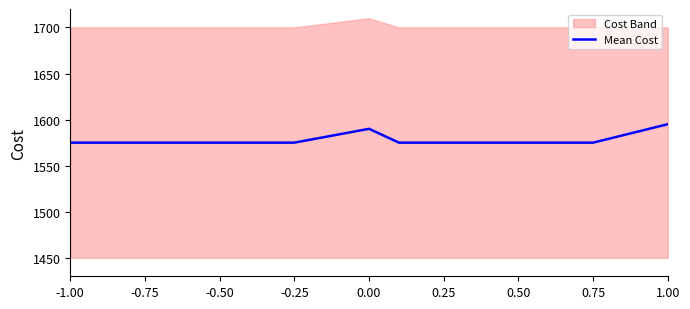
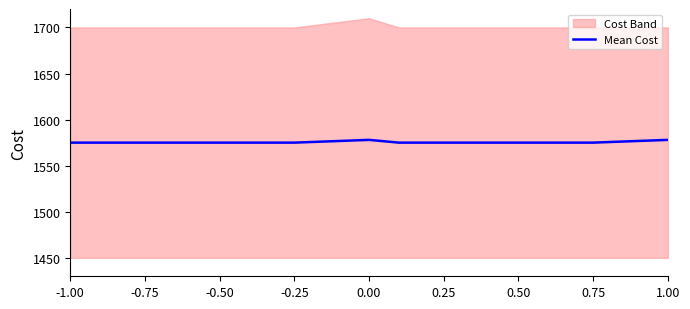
Mean Cost, 0.00: 1590 -> 1580
Mean Cost, 1.00: 1600 -> 1580
